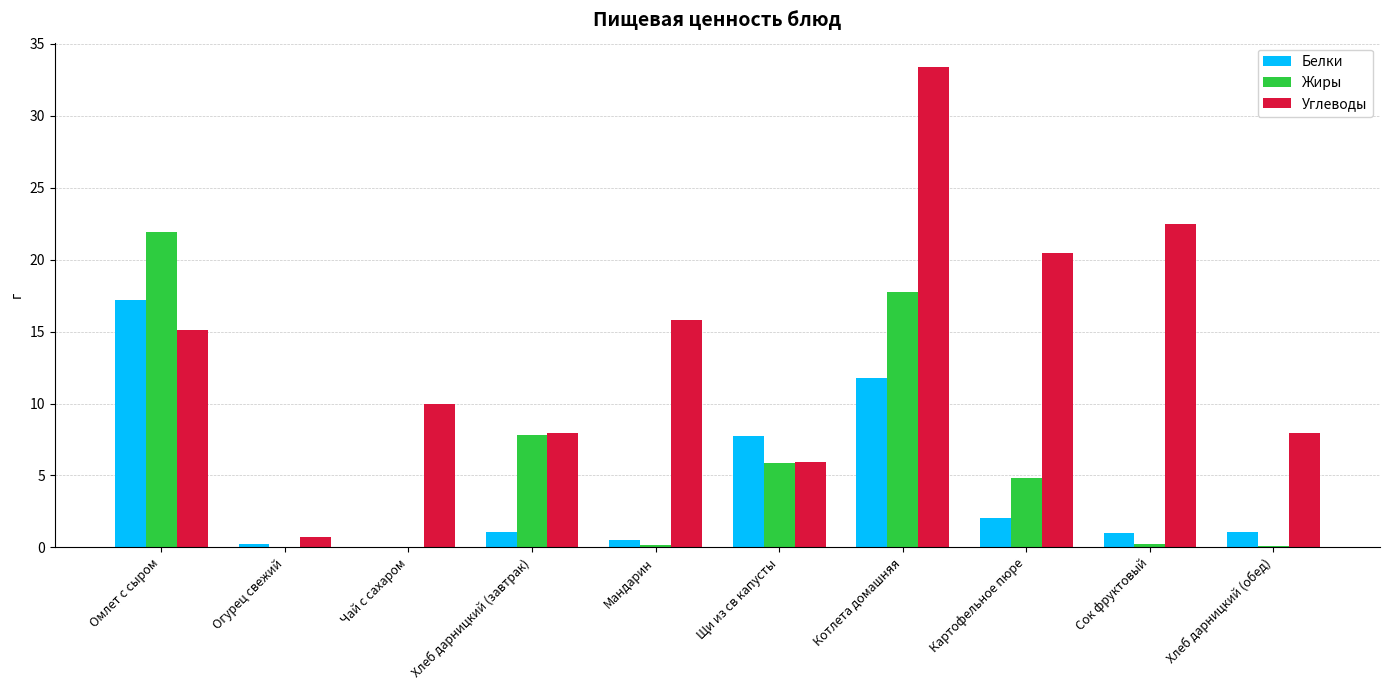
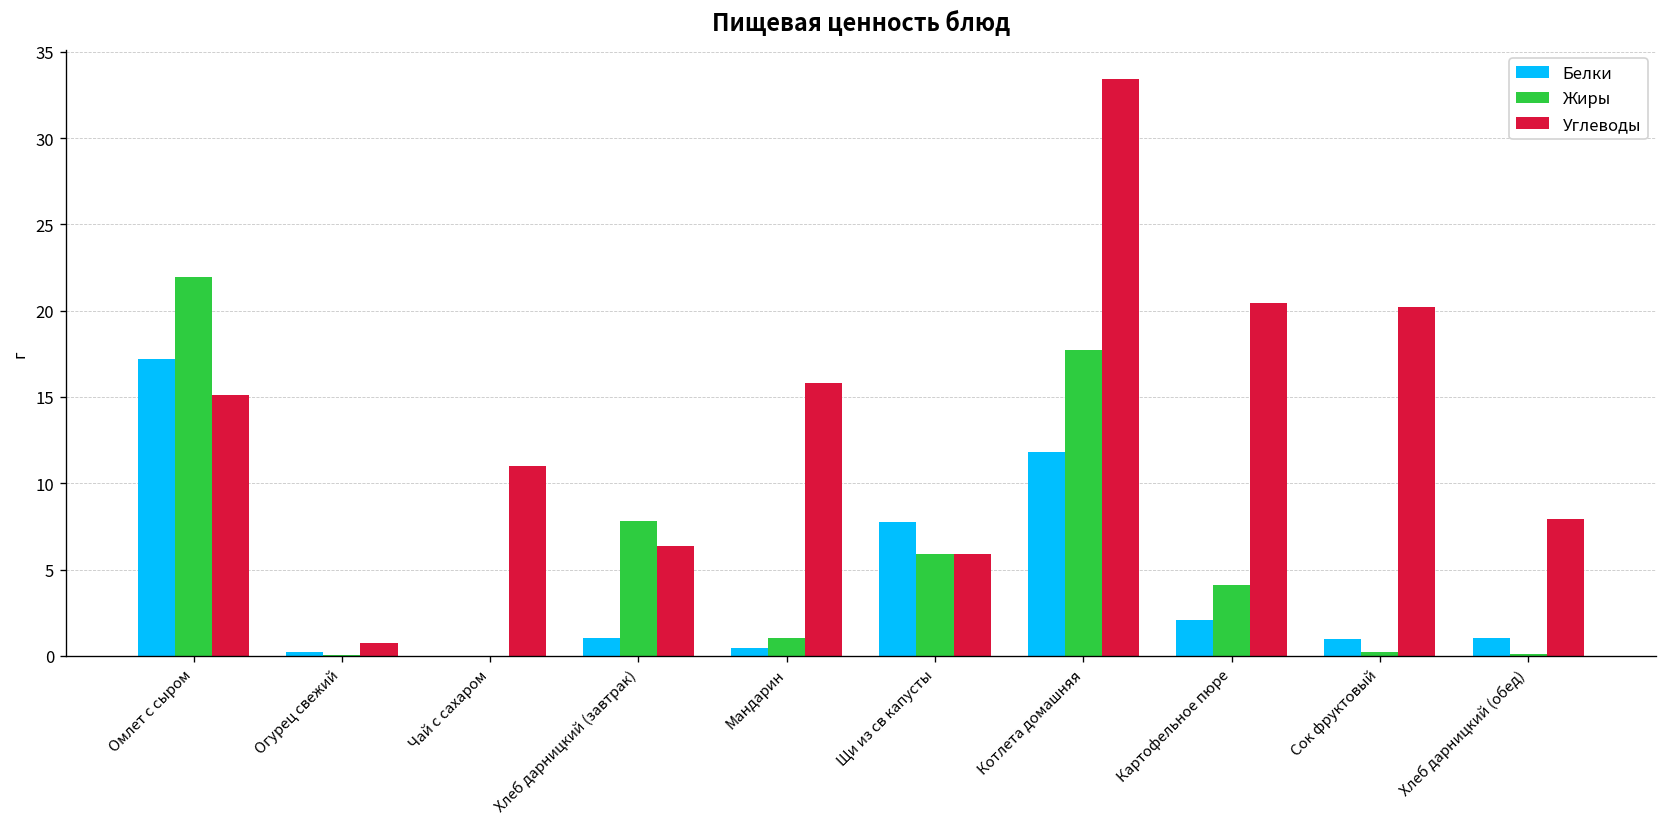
Углеводы, Чай с сахаром: 10.0 -> 11.0
Углеводы, Хлеб дарницкий (завтрак): 7.9 -> 6.4
Жиры, Мандарин: 0.2 -> 1.0
Жиры, Картофельное пюре: 4.8 -> 4.1
Углеводы, Сок фруктовый: 22.5 -> 20.2
